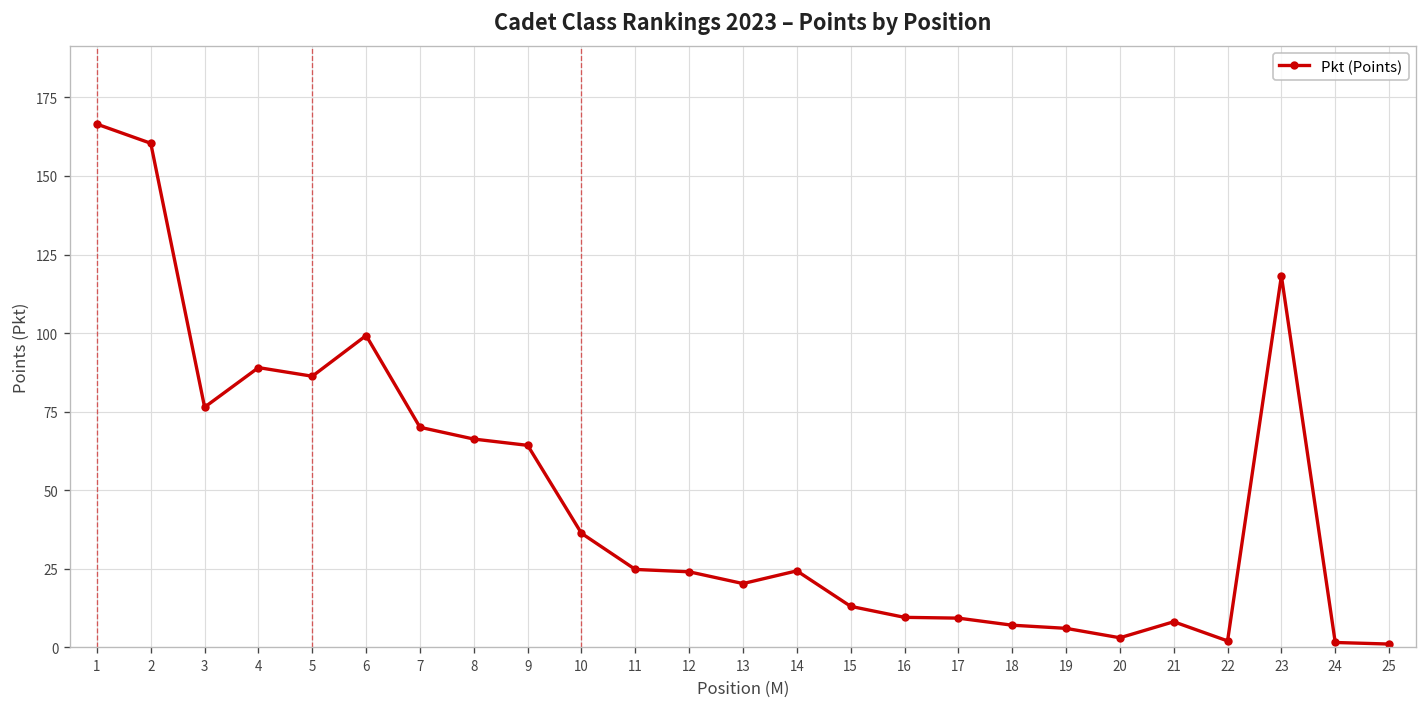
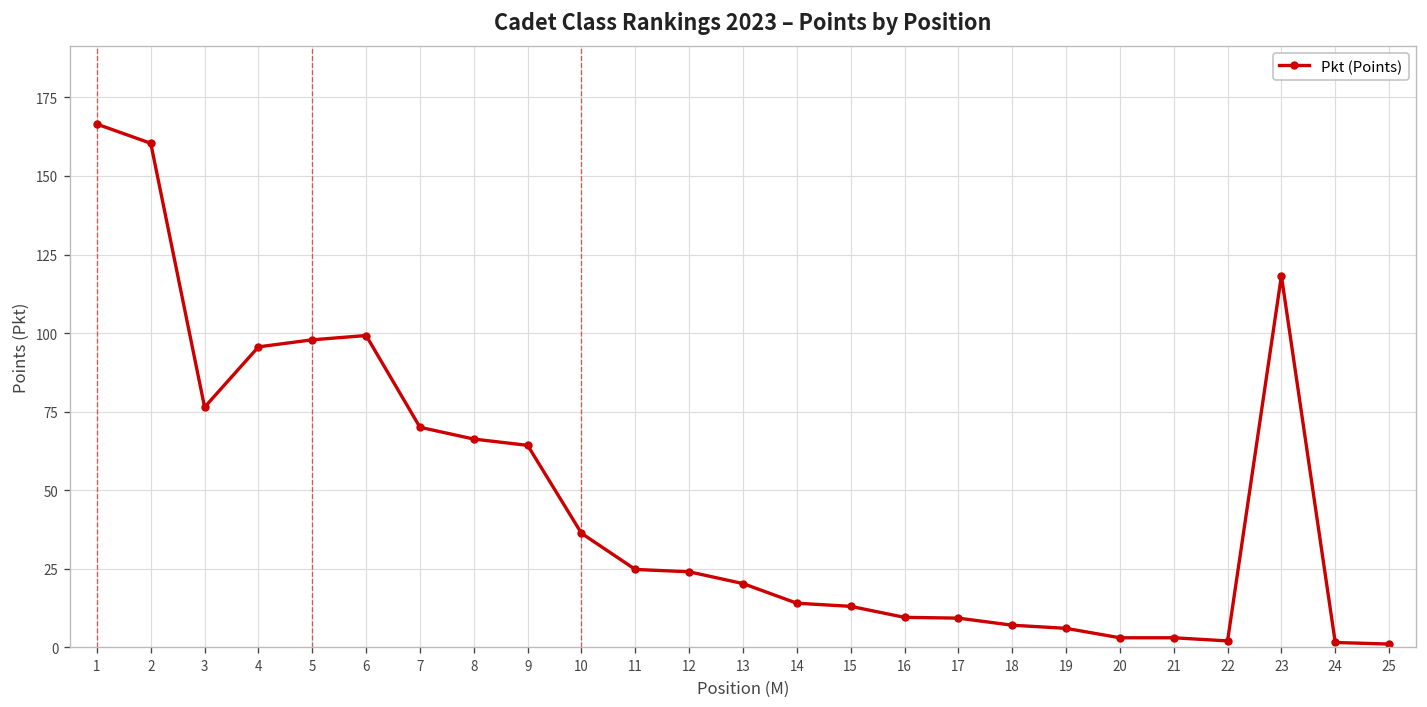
4: 89 -> 96
5: 86 -> 98
14: 24 -> 14
21: 8 -> 3
